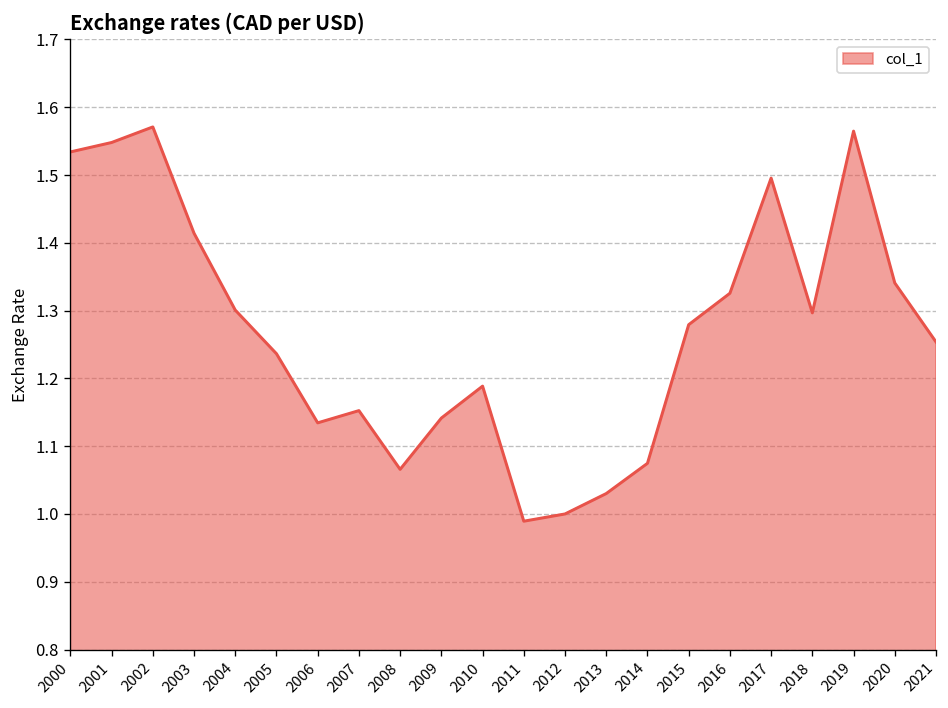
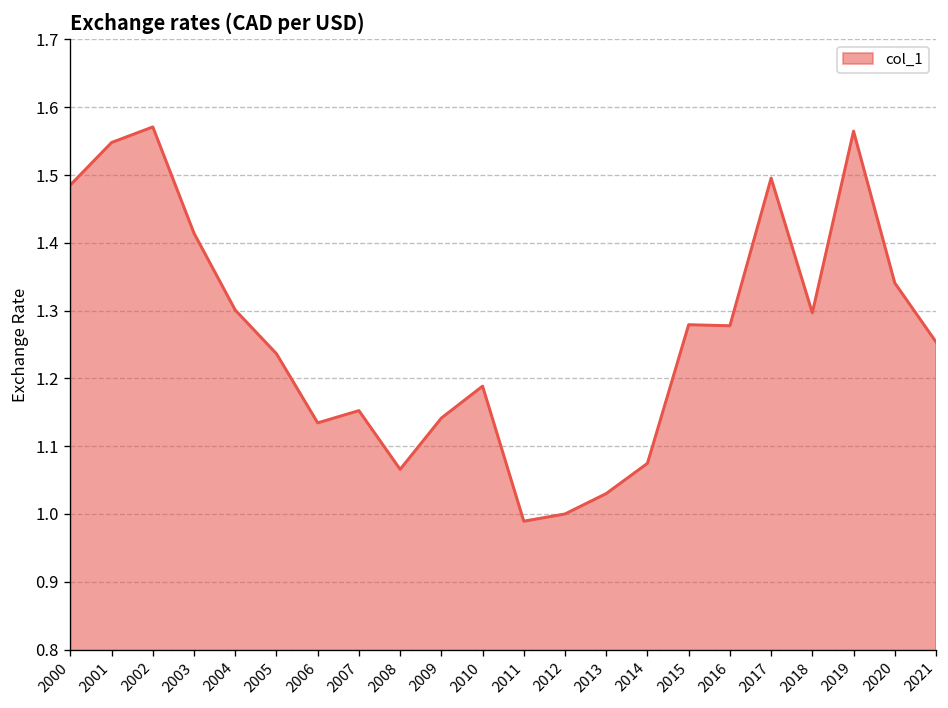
2000: 1.53 -> 1.49
2016: 1.33 -> 1.28
